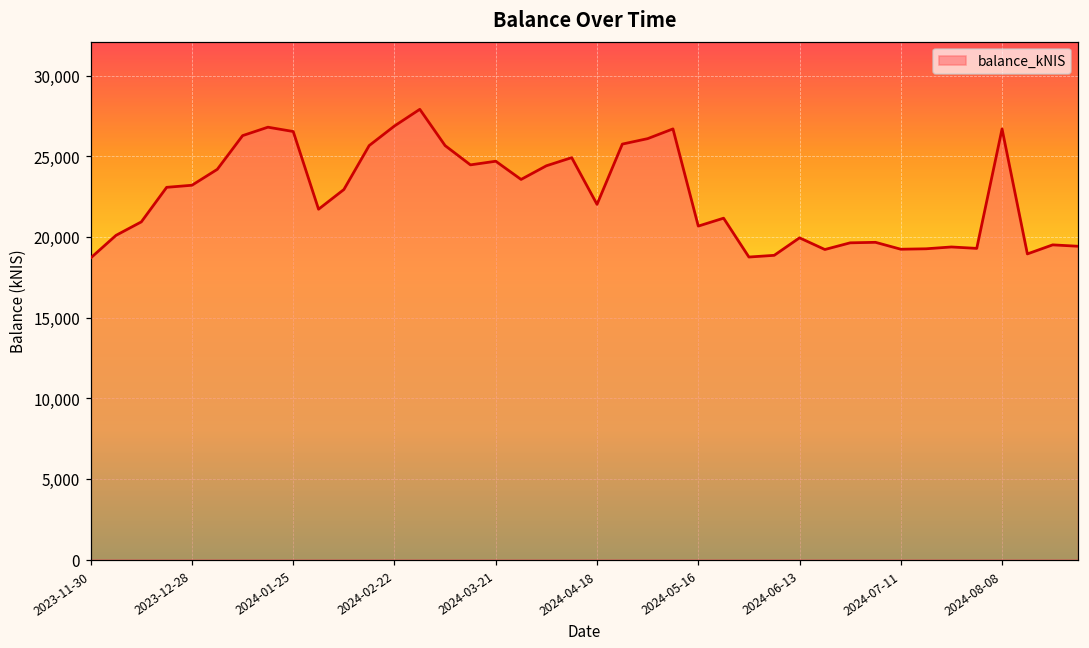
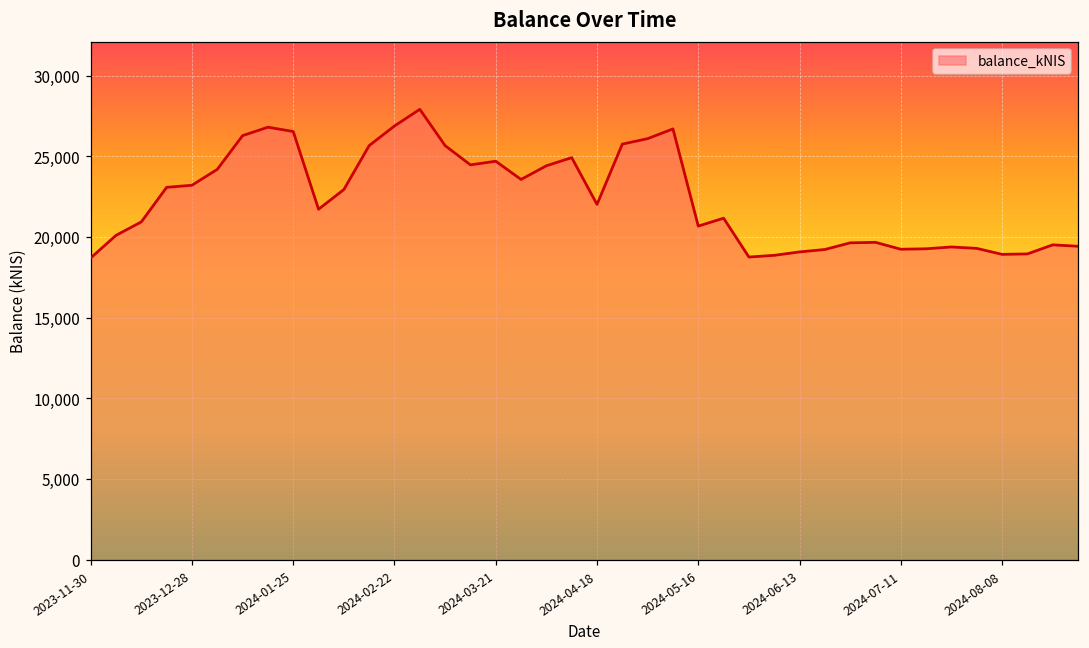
2024-06-13: 19,900 -> 19,100
2024-08-08: 26,700 -> 18,900
